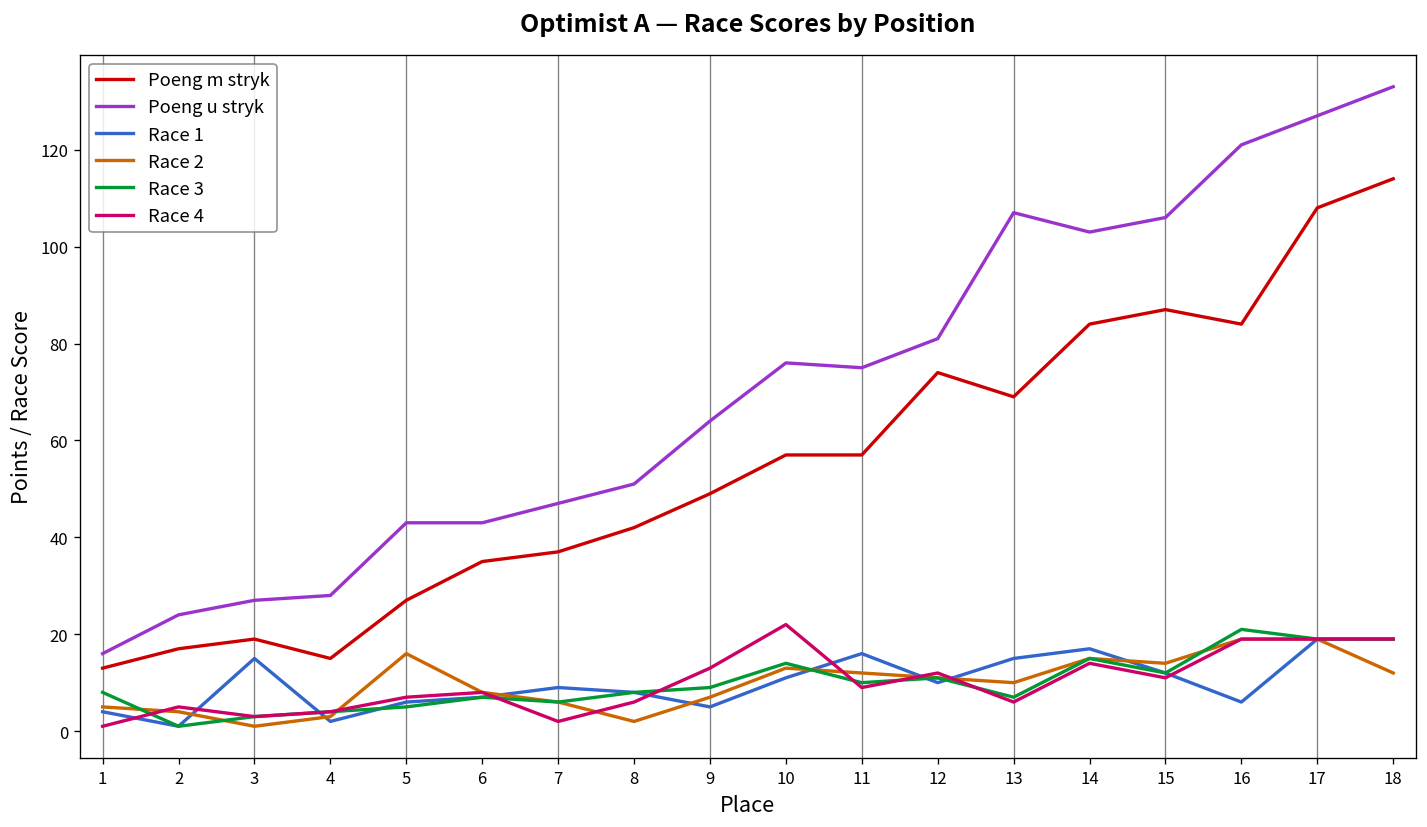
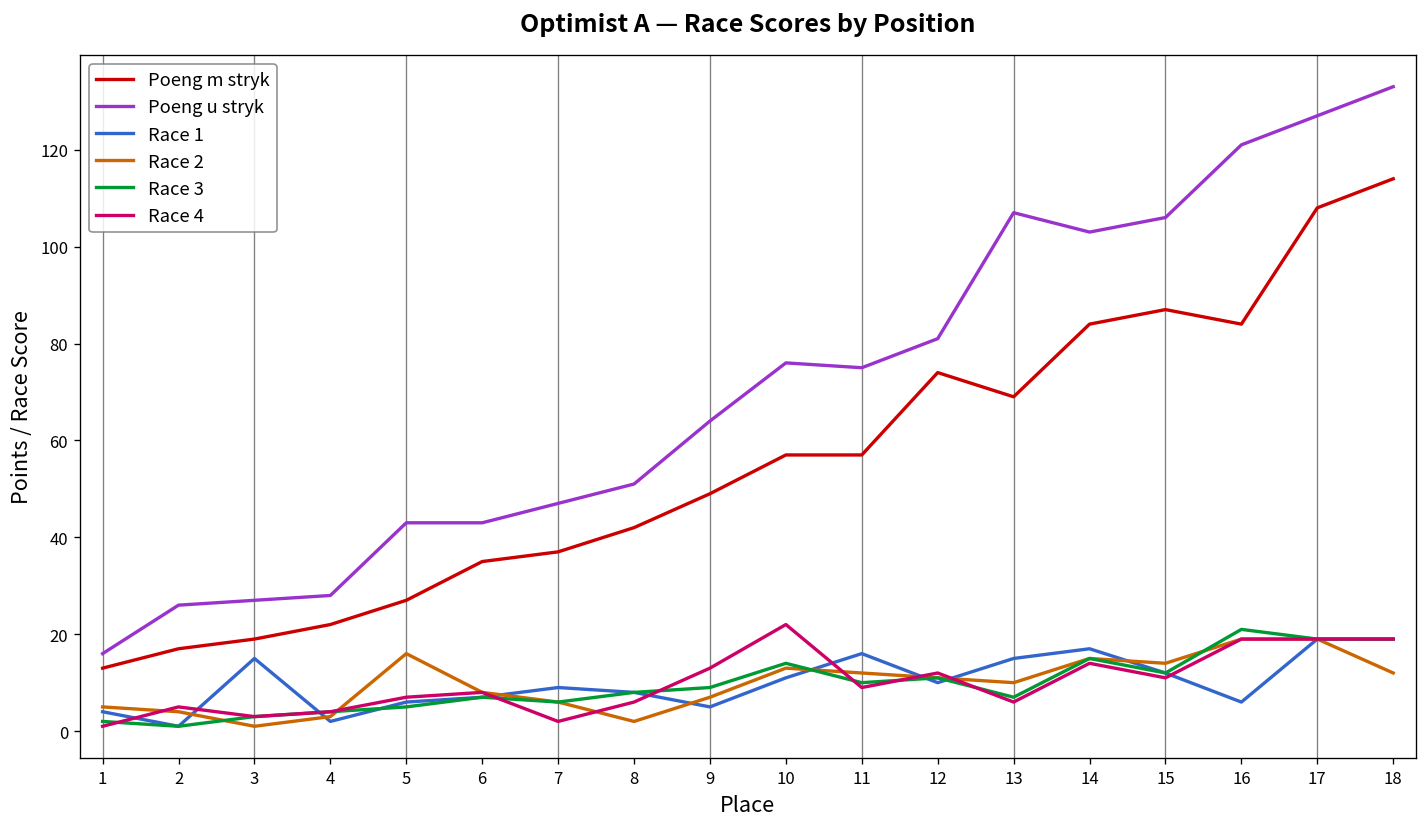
Race 3, 1: 8 -> 2
Poeng u stryk, 2: 24 -> 26
Poeng m stryk, 4: 15 -> 22
